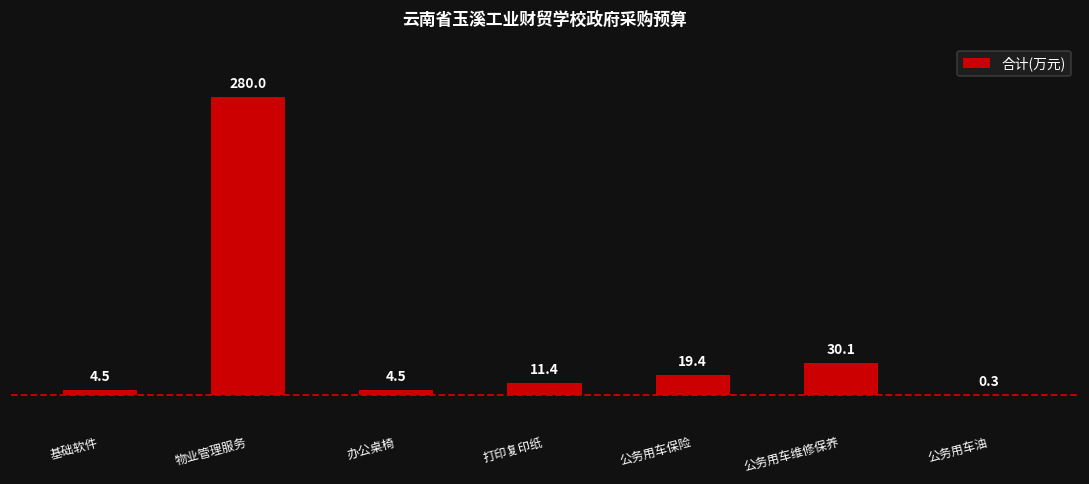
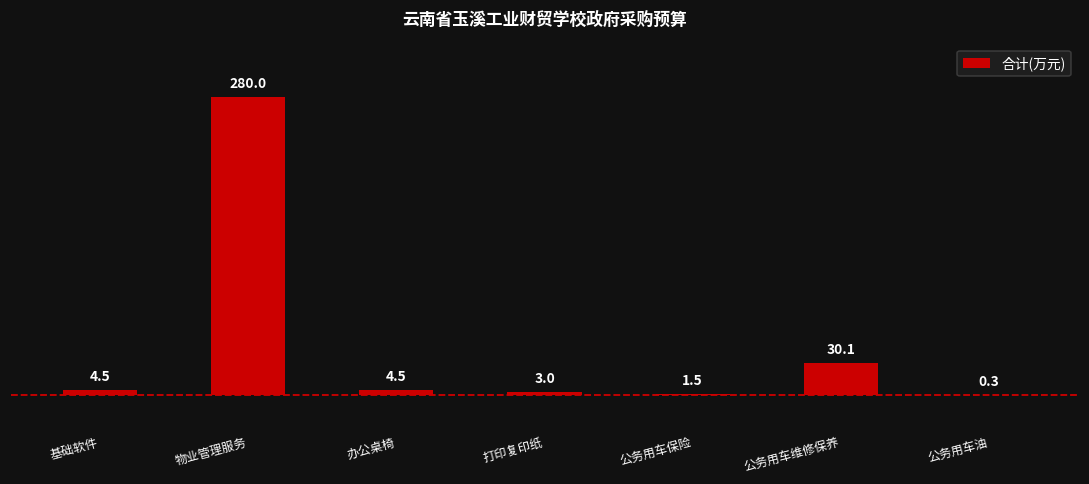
打印复印纸: 11.4 -> 3.0
公务用车保险: 19.4 -> 1.5
